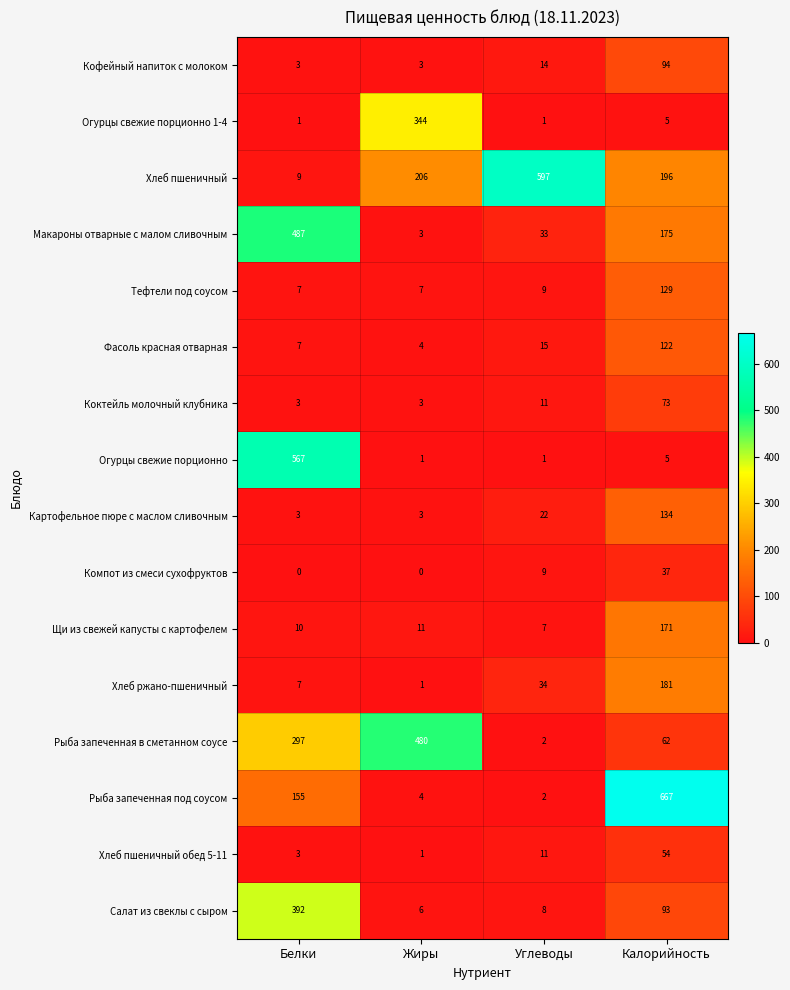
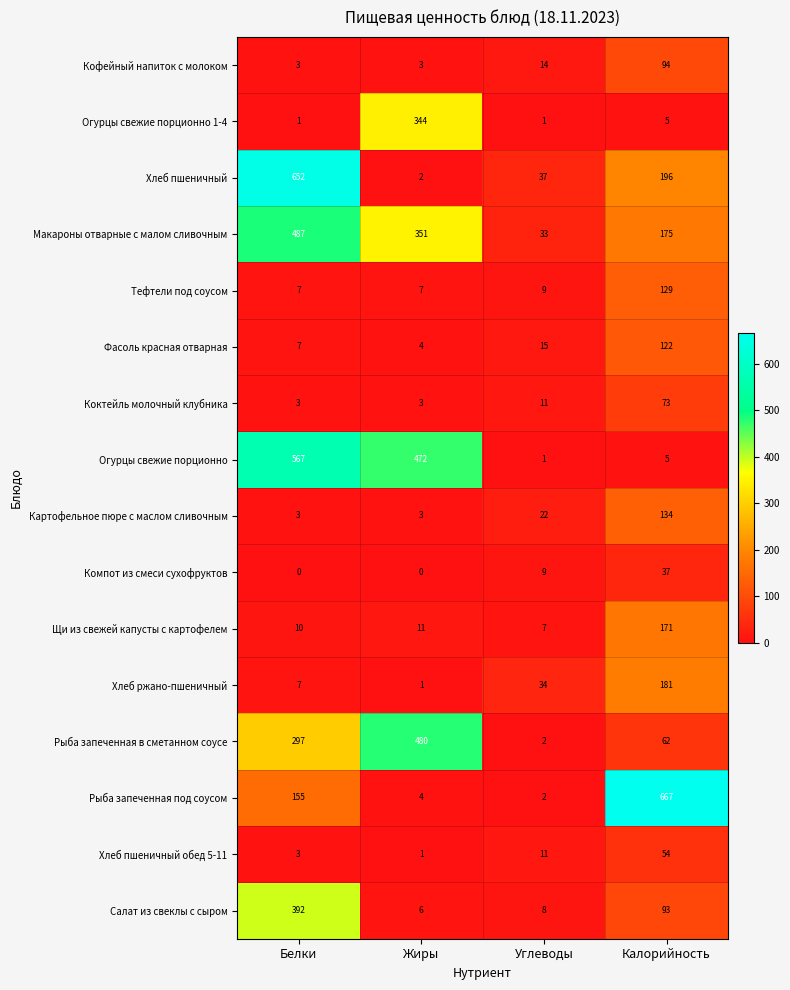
Хлеб пшеничный, Белки: 9 -> 652
Хлеб пшеничный, Жиры: 206 -> 2
Хлеб пшеничный, Углеводы: 597 -> 37
Макароны отварные с малом сливочным, Жиры: 3 -> 351
Огурцы свежие порционно, Жиры: 1 -> 472
